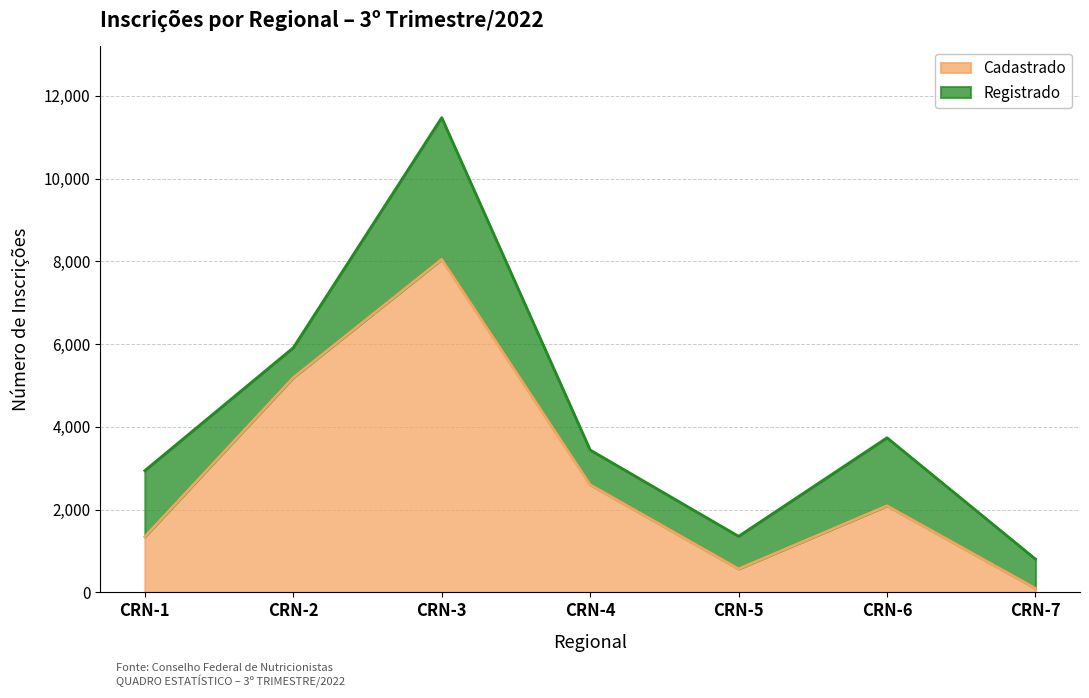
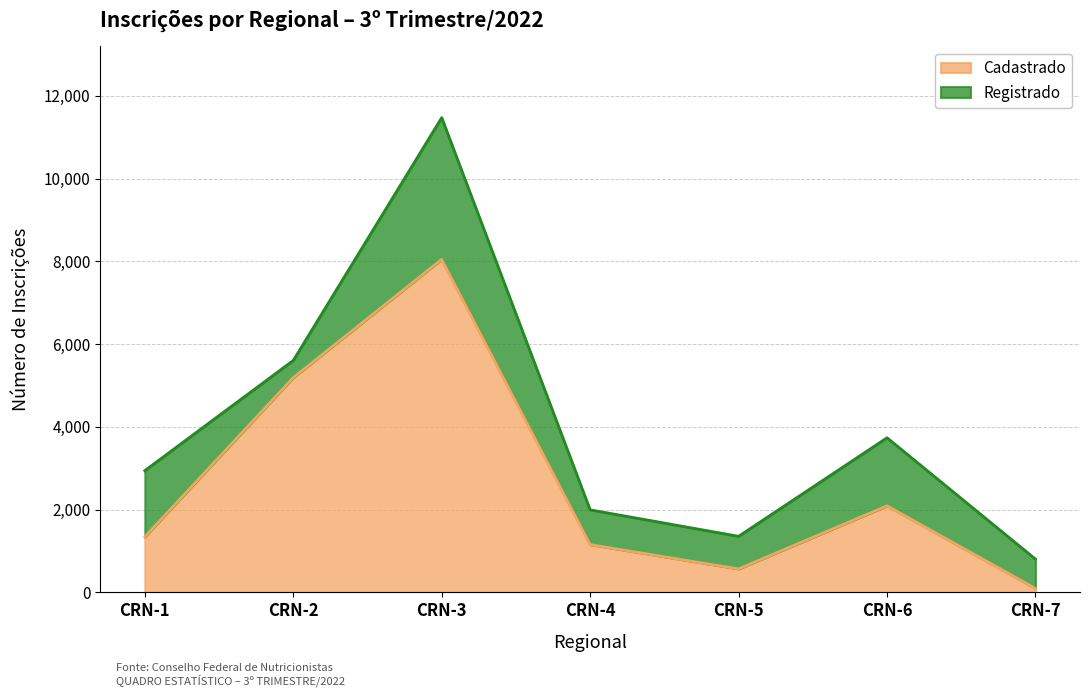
Registrado, CRN-2: 700 -> 400
Cadastrado, CRN-4: 2,600 -> 1,200
